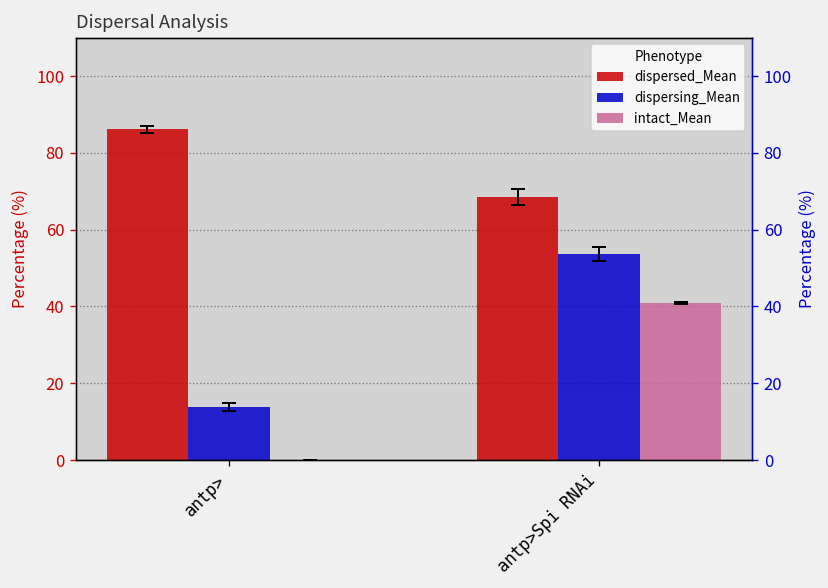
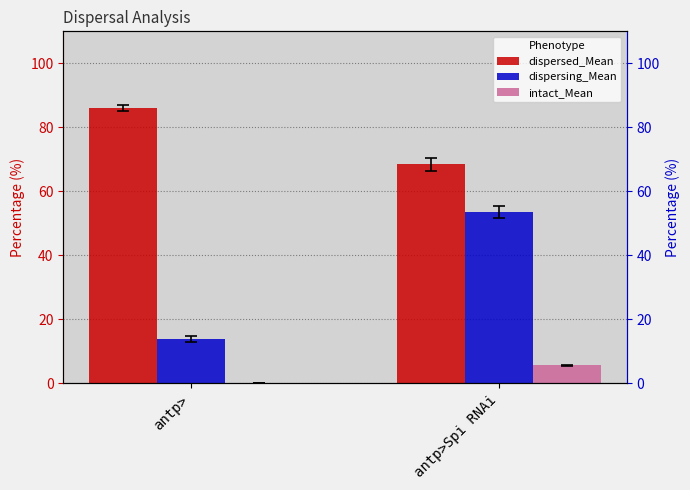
intact_Mean, antp>Spi RNAi: 41 -> 6
